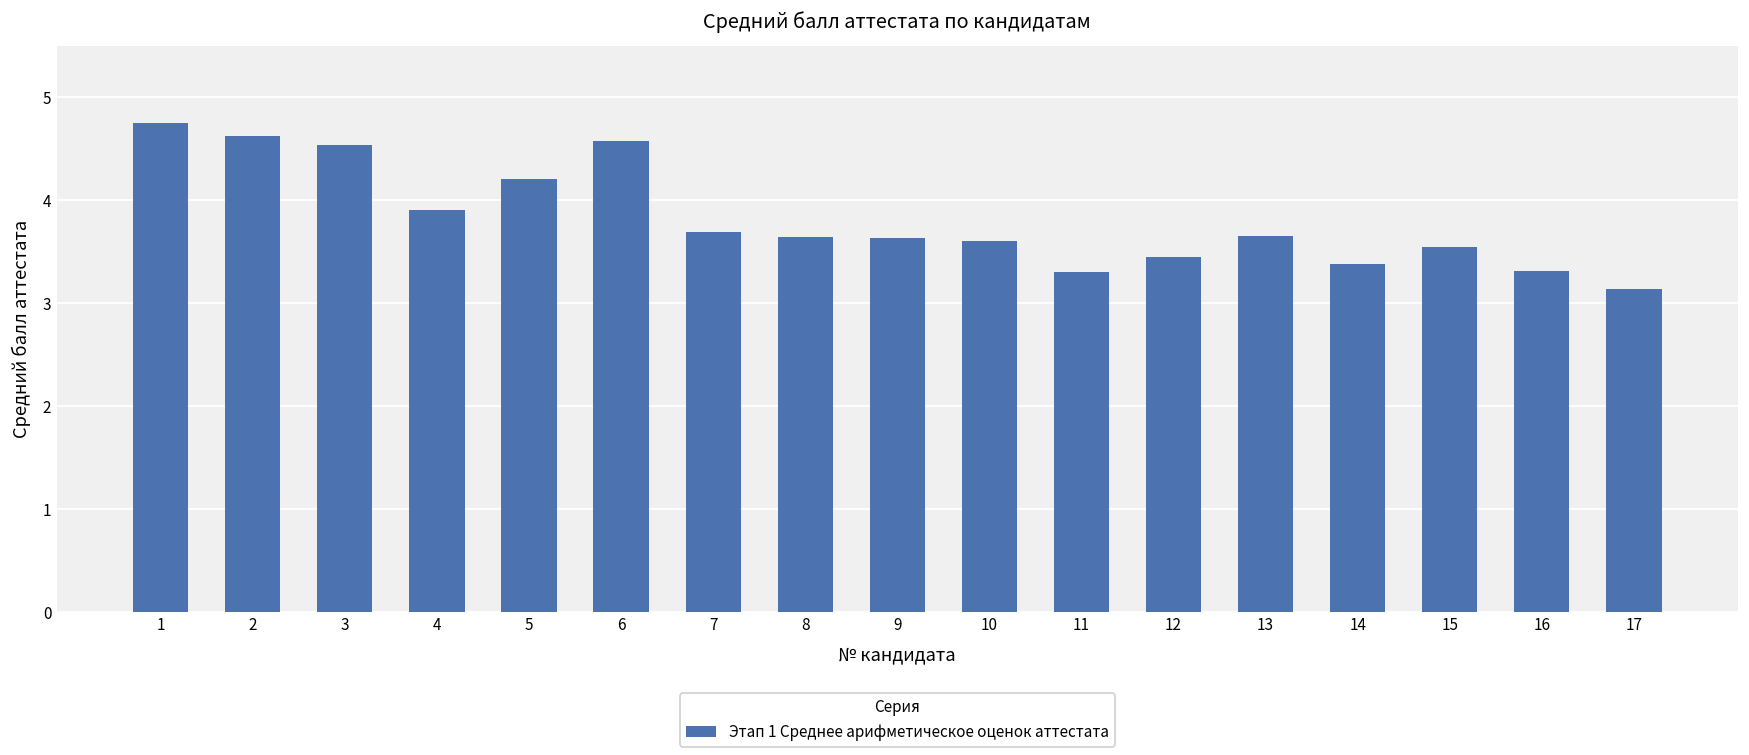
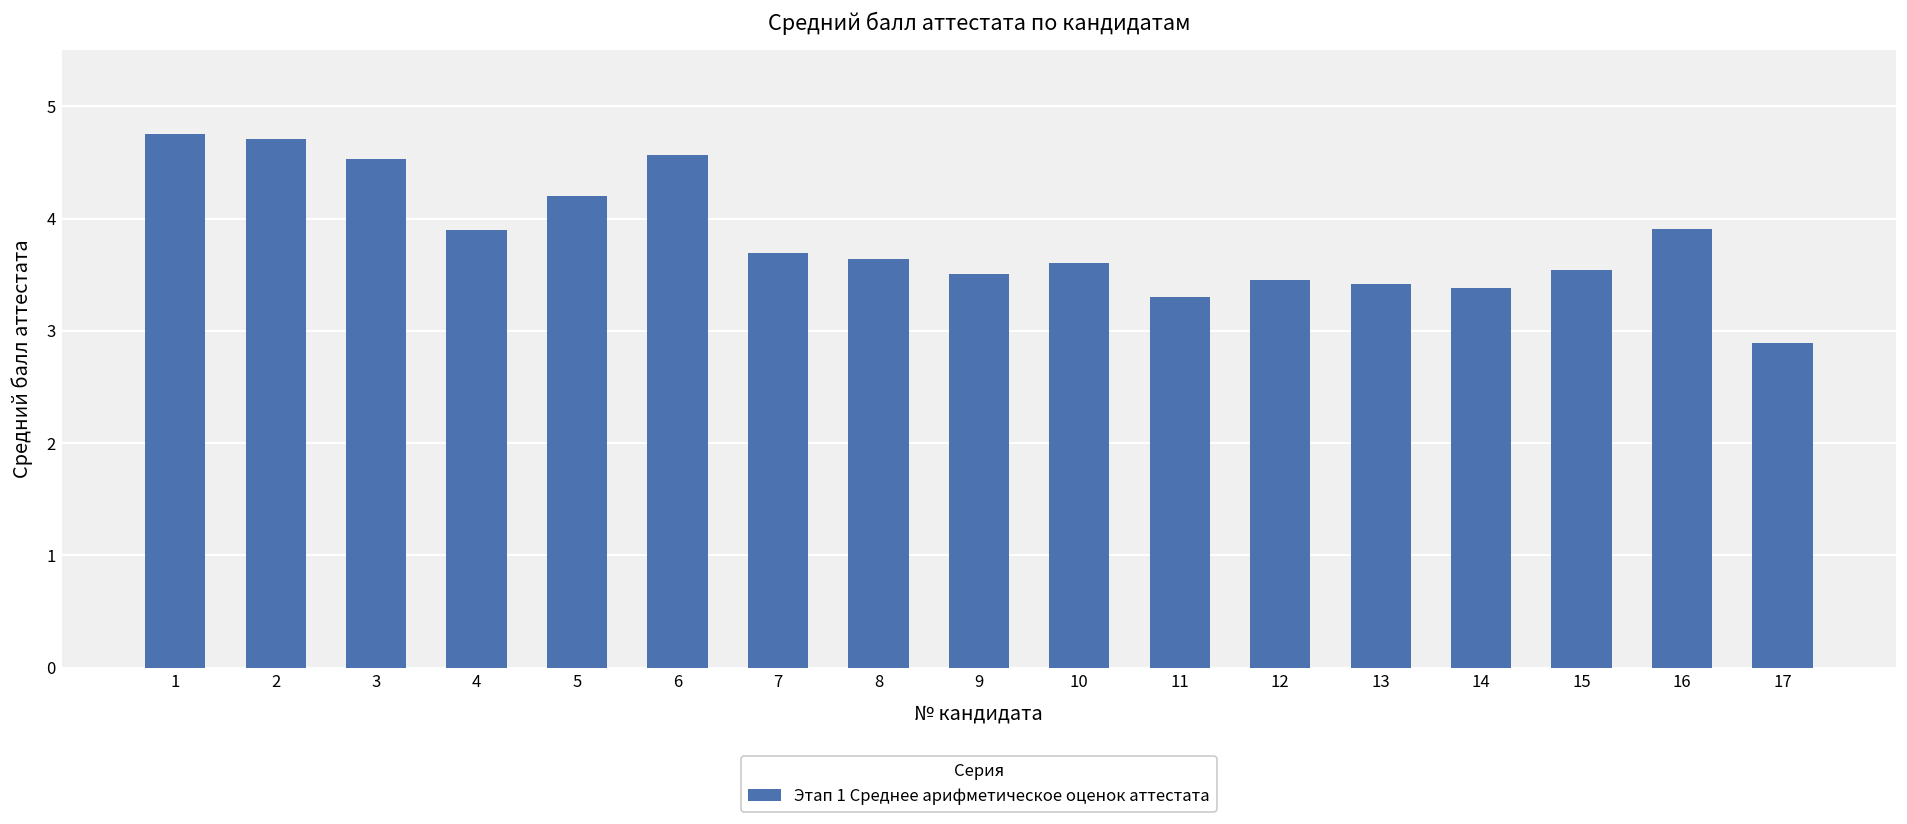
2: 4.6 -> 4.7
9: 3.6 -> 3.5
13: 3.7 -> 3.4
16: 3.3 -> 3.9
17: 3.1 -> 2.9
